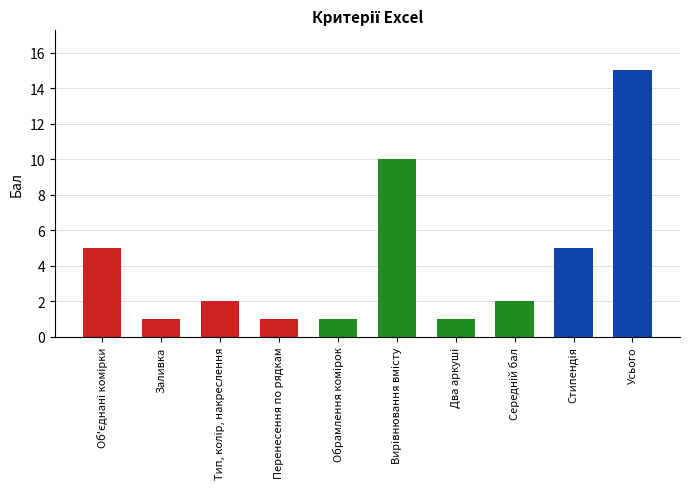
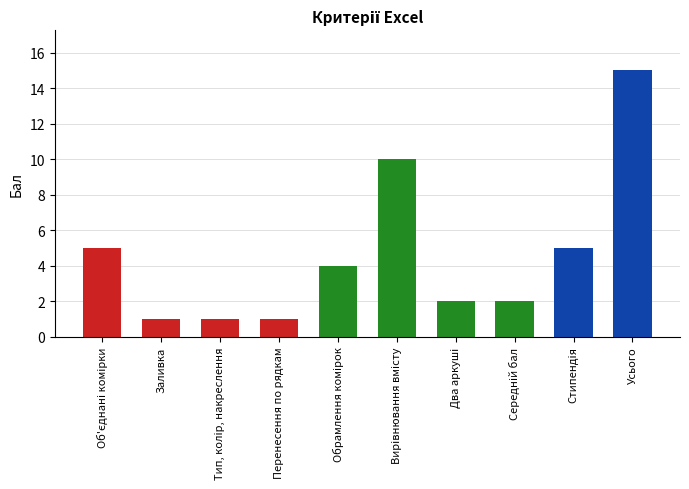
Тип, колір, накреслення: 2 -> 1
Обрамлення комірок: 1 -> 4
Два аркуші: 1 -> 2
